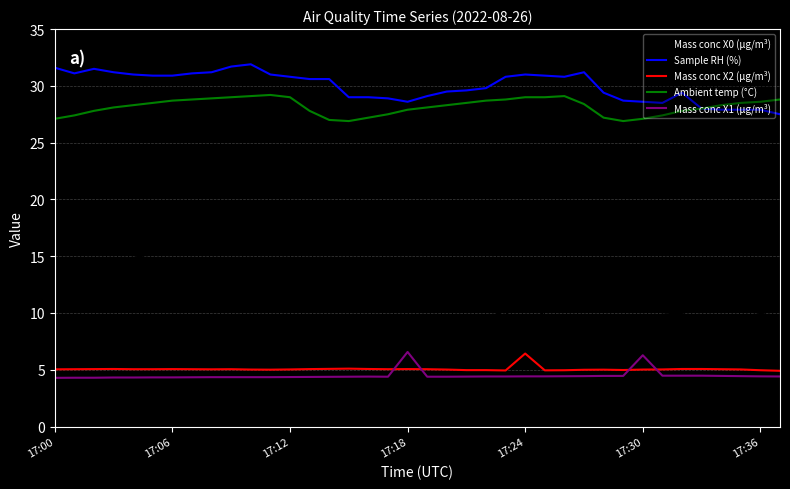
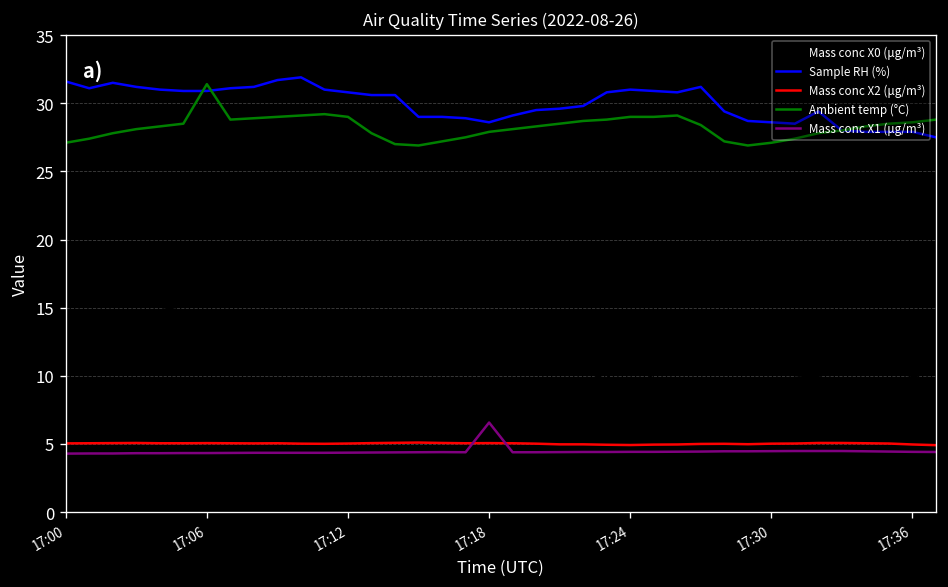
Ambient temp (°C), 17:06: 28.7 -> 31.4
Mass conc X2 (μg/m³), 17:24: 6.4 -> 4.9
Mass conc X1 (μg/m³), 17:30: 6.3 -> 4.5
